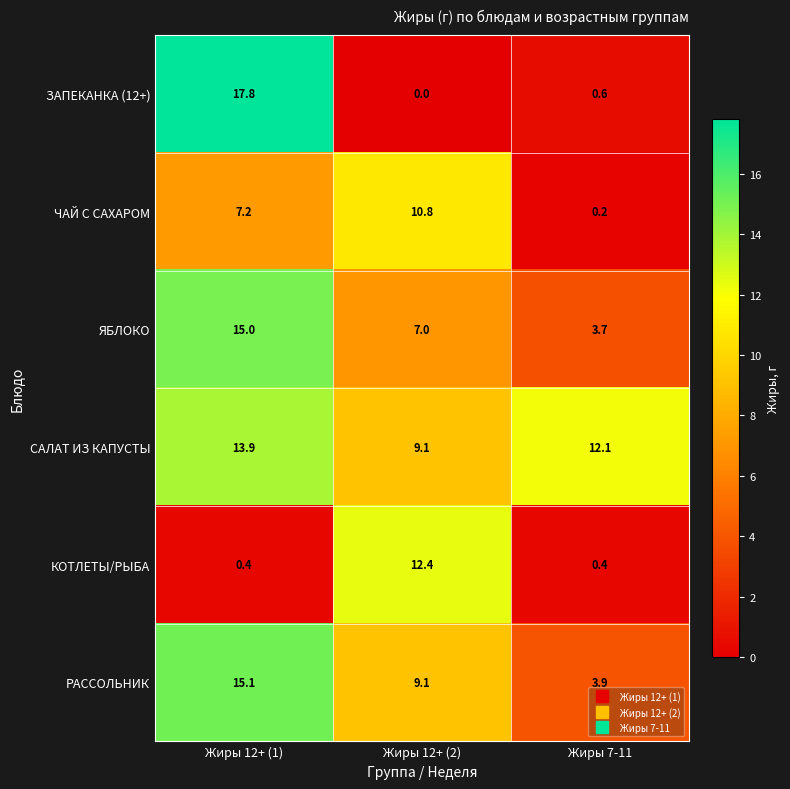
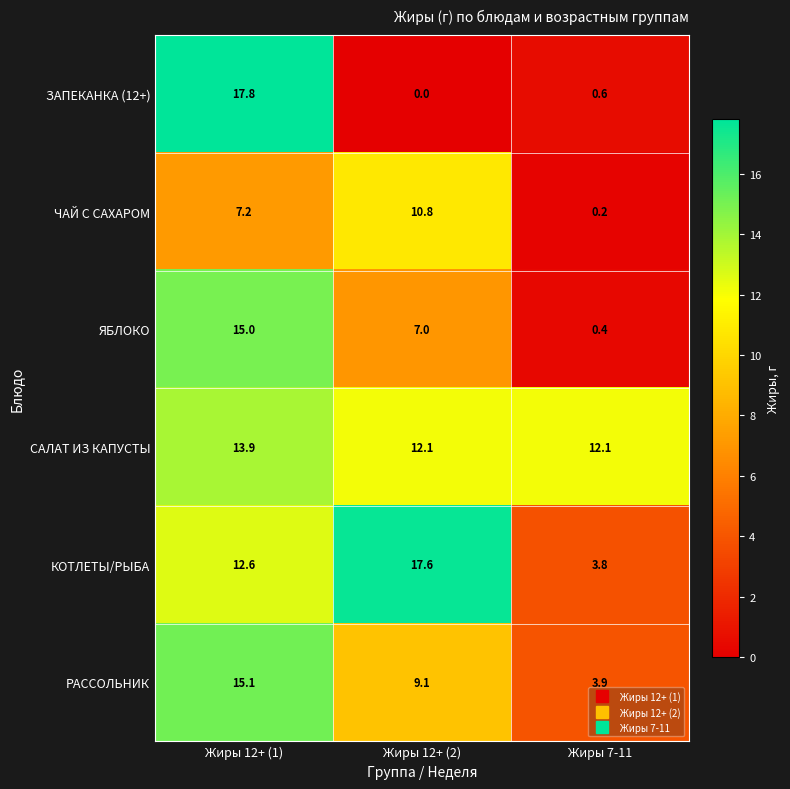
ЯБЛОКО, Жиры 7-11: 3.7 -> 0.4
САЛАТ ИЗ КАПУСТЫ, Жиры 12+ (2): 9.1 -> 12.1
КОТЛЕТЫ/РЫБА, Жиры 12+ (1): 0.4 -> 12.6
КОТЛЕТЫ/РЫБА, Жиры 12+ (2): 12.4 -> 17.6
КОТЛЕТЫ/РЫБА, Жиры 7-11: 0.4 -> 3.8
